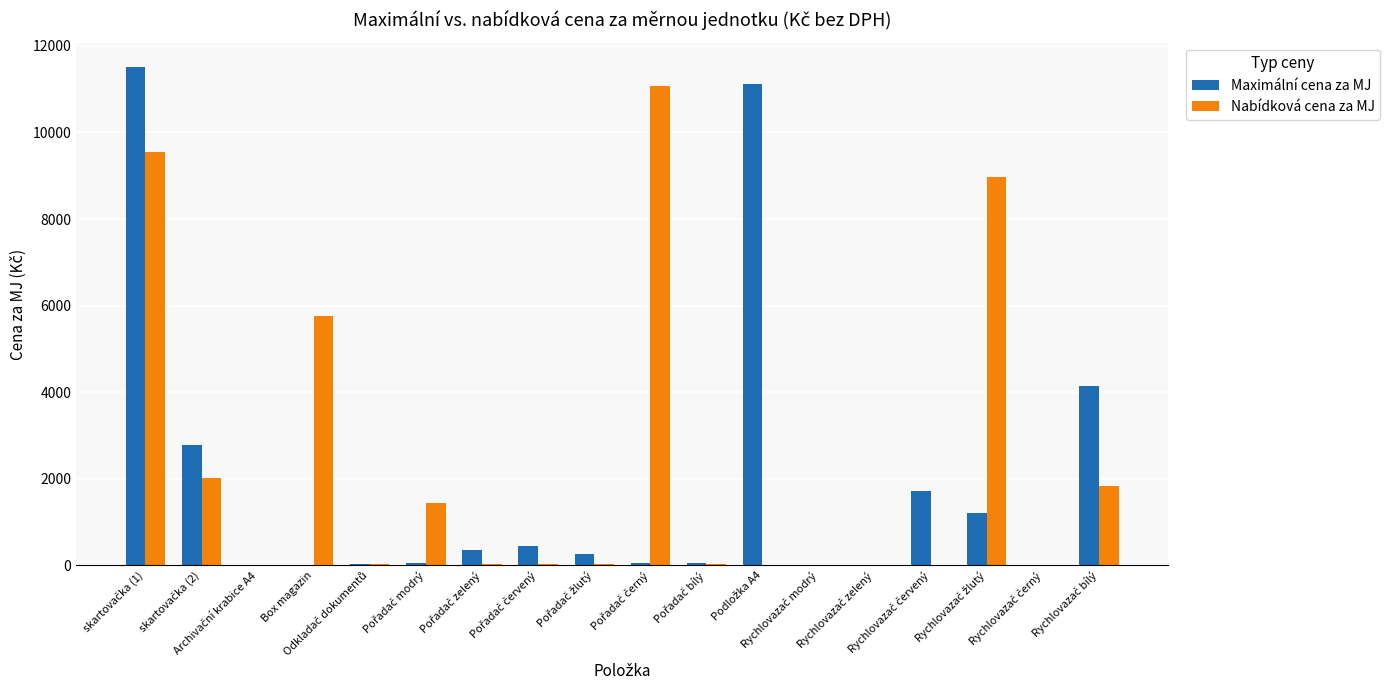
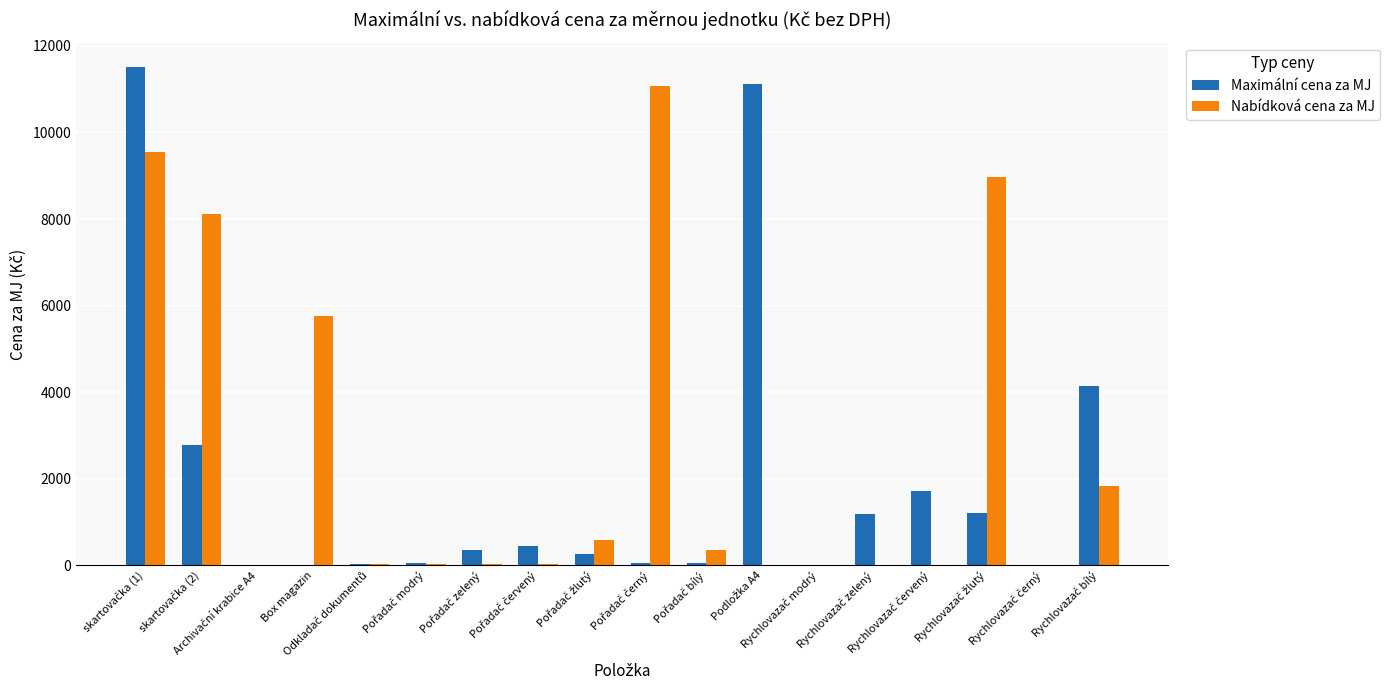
Nabídková cena za MJ, skartovačka (2): 2000 -> 8100
Nabídková cena za MJ, Pořadač modrý: 1400 -> 0
Nabídková cena za MJ, Pořadač žlutý: 0 -> 600
Nabídková cena za MJ, Pořadač bílý: 0 -> 400
Maximální cena za MJ, Rychlovazač zelený: 0 -> 1200
